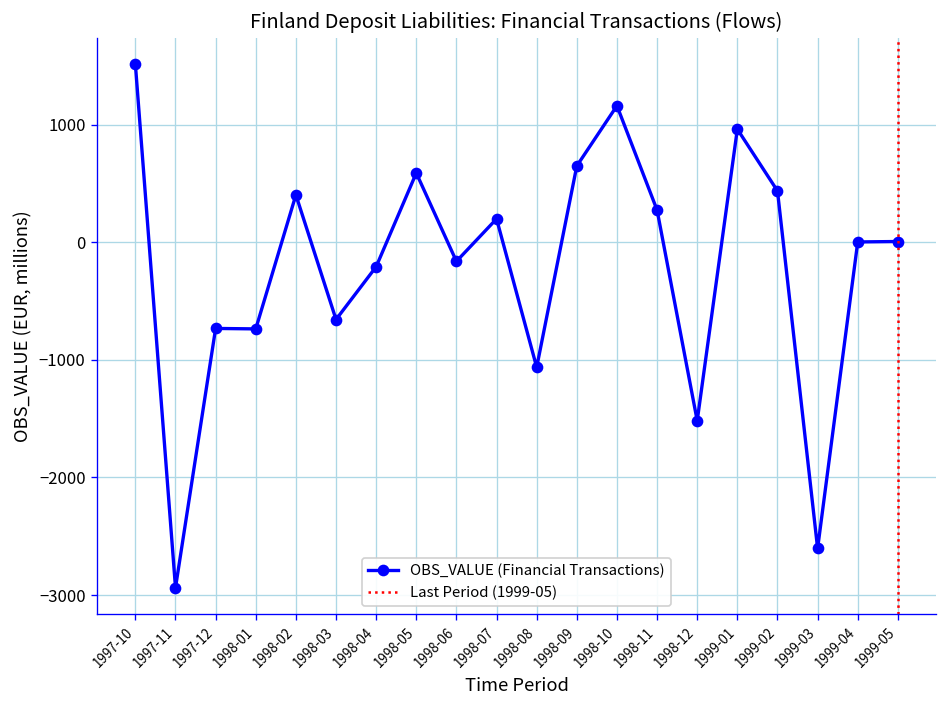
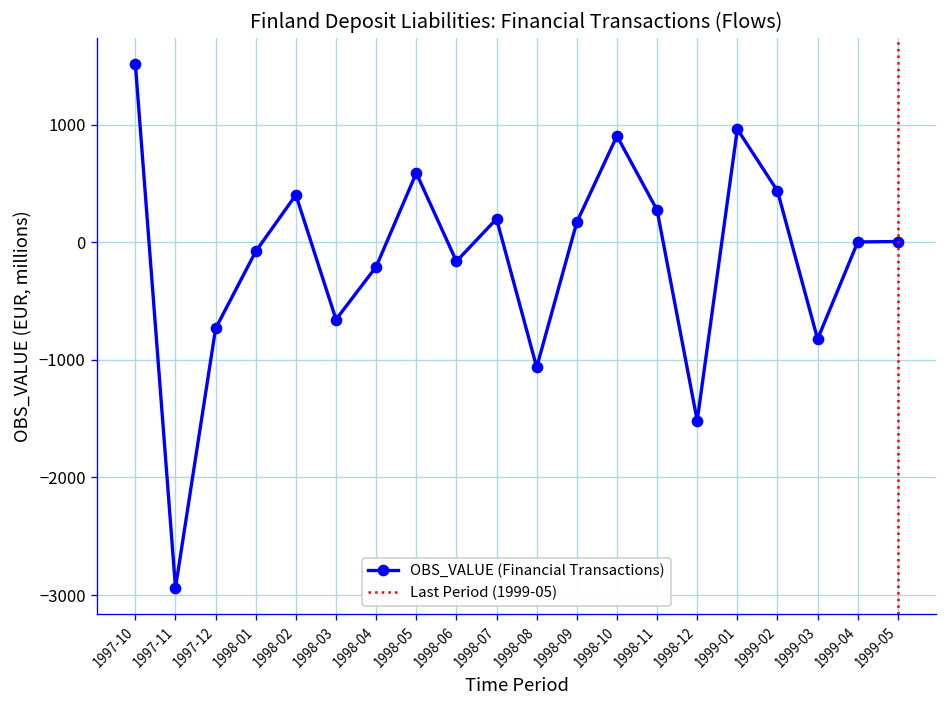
1998-01: -700 -> -100
1998-09: 600 -> 200
1998-10: 1200 -> 900
1999-03: -2600 -> -800
